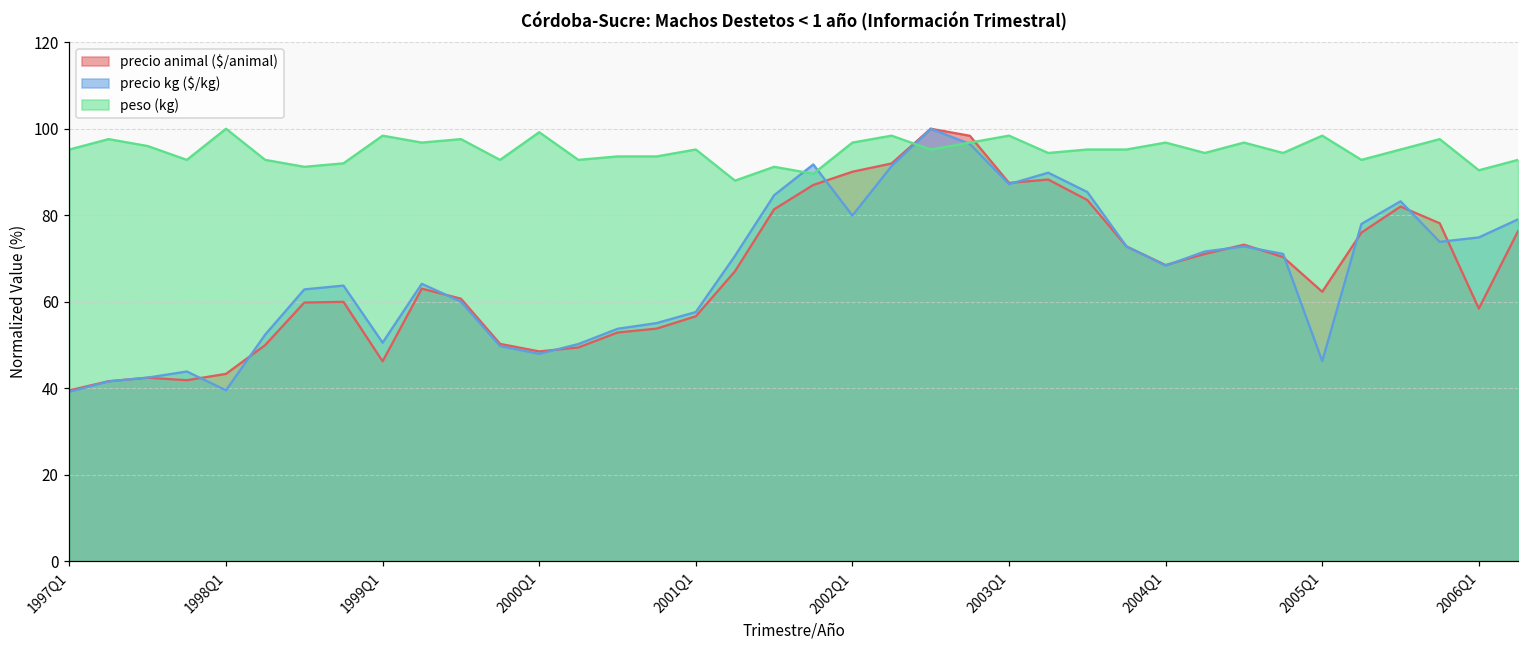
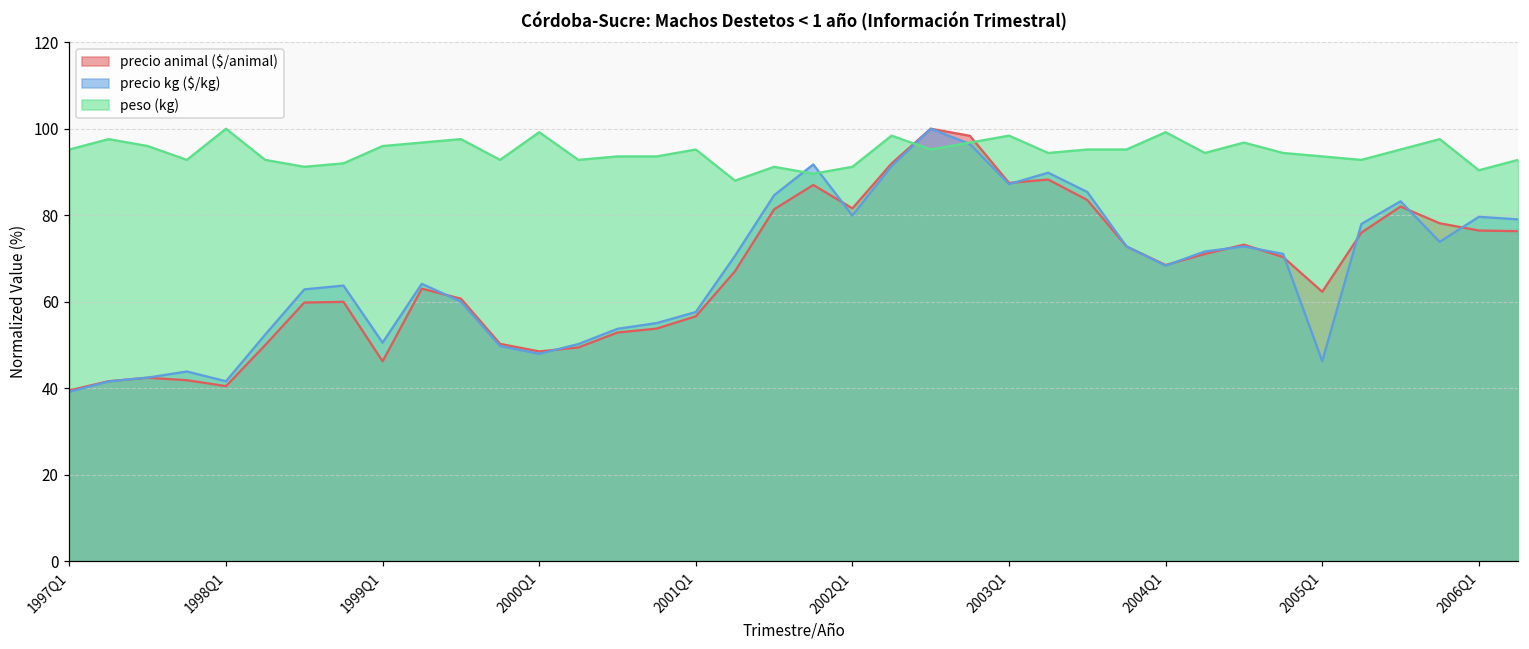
precio animal ($/animal), 1998Q1: 43 -> 40
precio kg ($/kg), 1998Q1: 40 -> 42
peso (kg), 1999Q1: 98 -> 96
precio animal ($/animal), 2002Q1: 90 -> 82
peso (kg), 2002Q1: 97 -> 91
peso (kg), 2004Q1: 97 -> 99
peso (kg), 2005Q1: 98 -> 94
precio animal ($/animal), 2006Q1: 58 -> 76
precio kg ($/kg), 2006Q1: 75 -> 80
